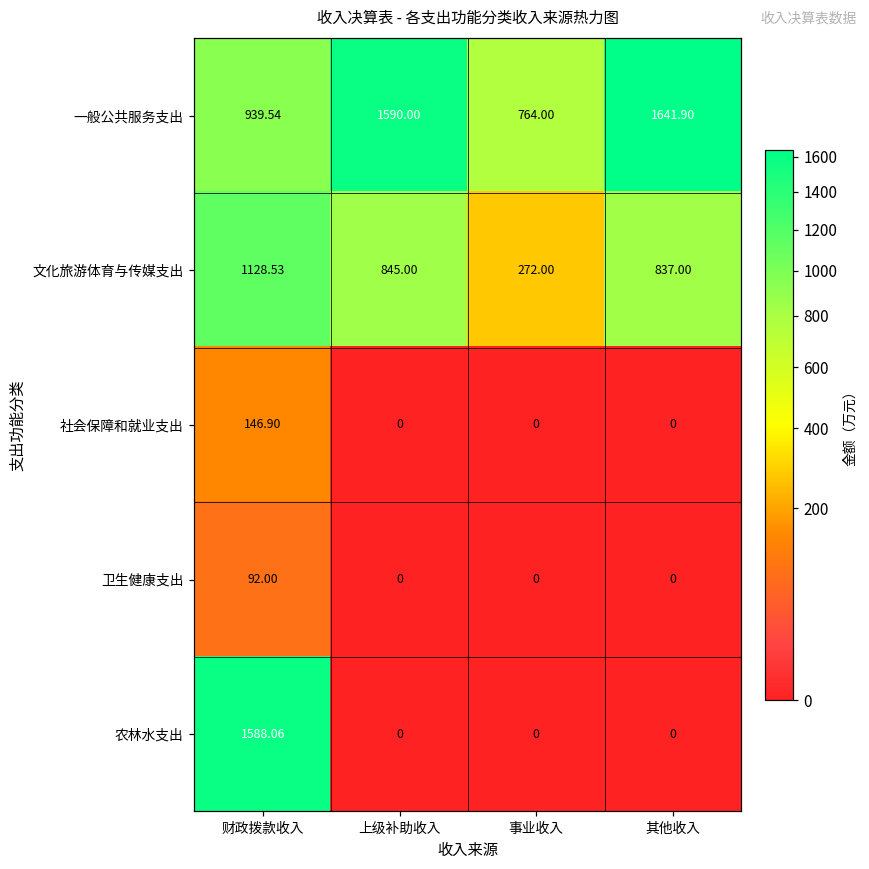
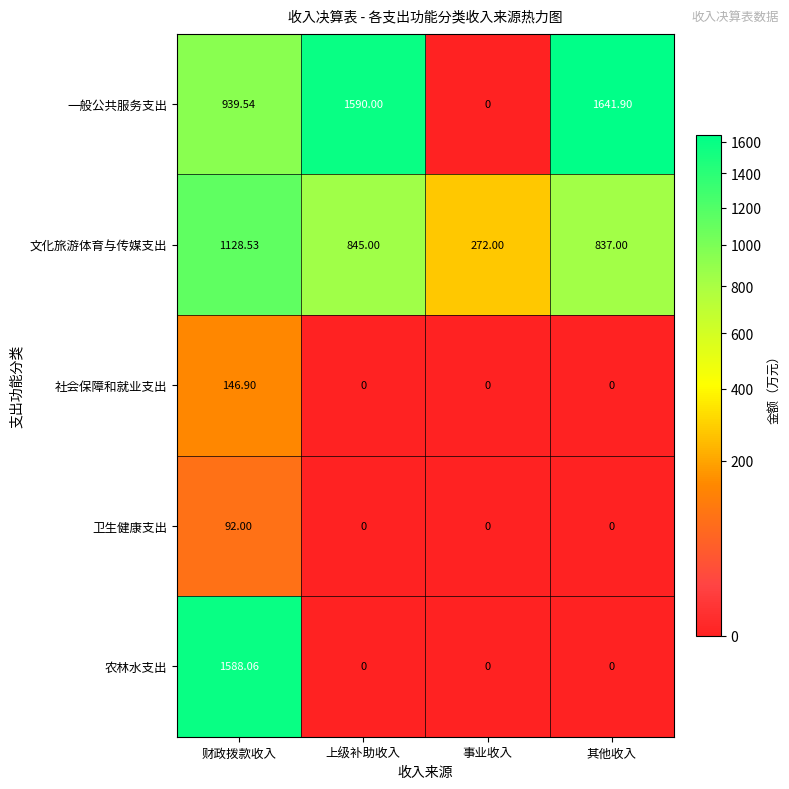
一般公共服务支出, 事业收入: 764.00 -> 0
